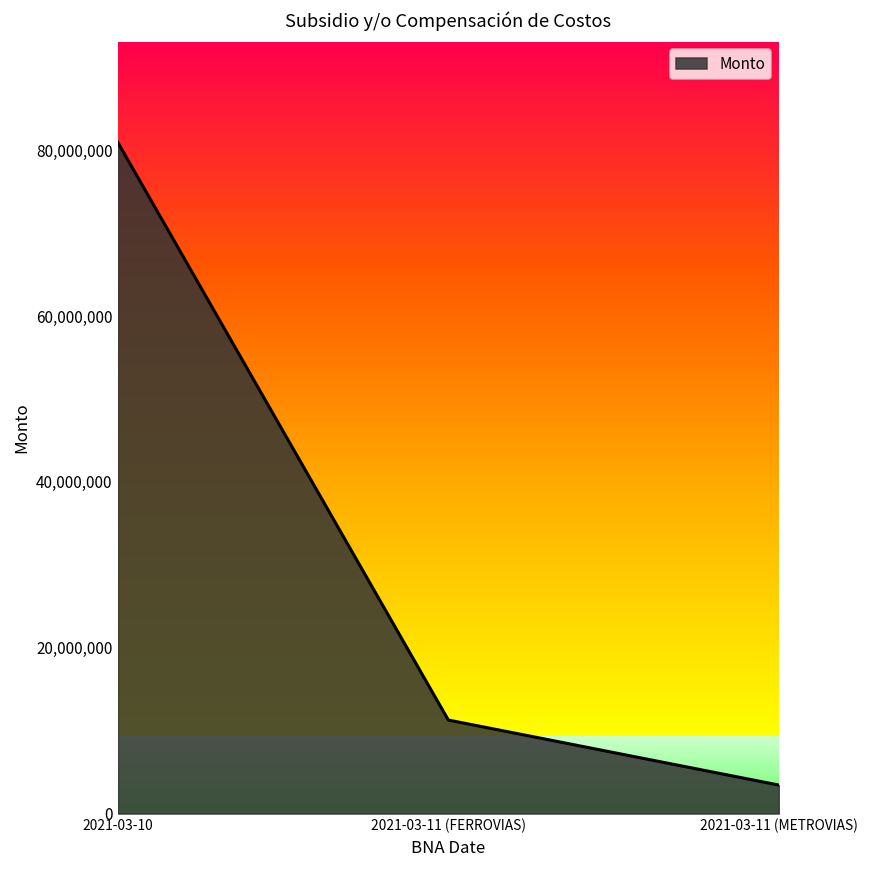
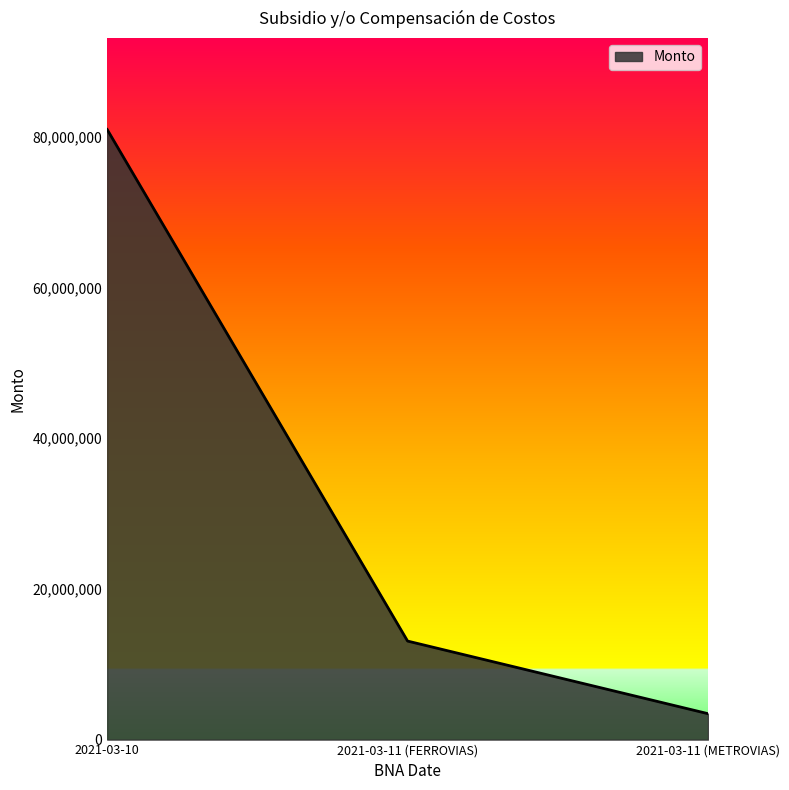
2021-03-11 (FERROVIAS): 11,000,000 -> 13,000,000
